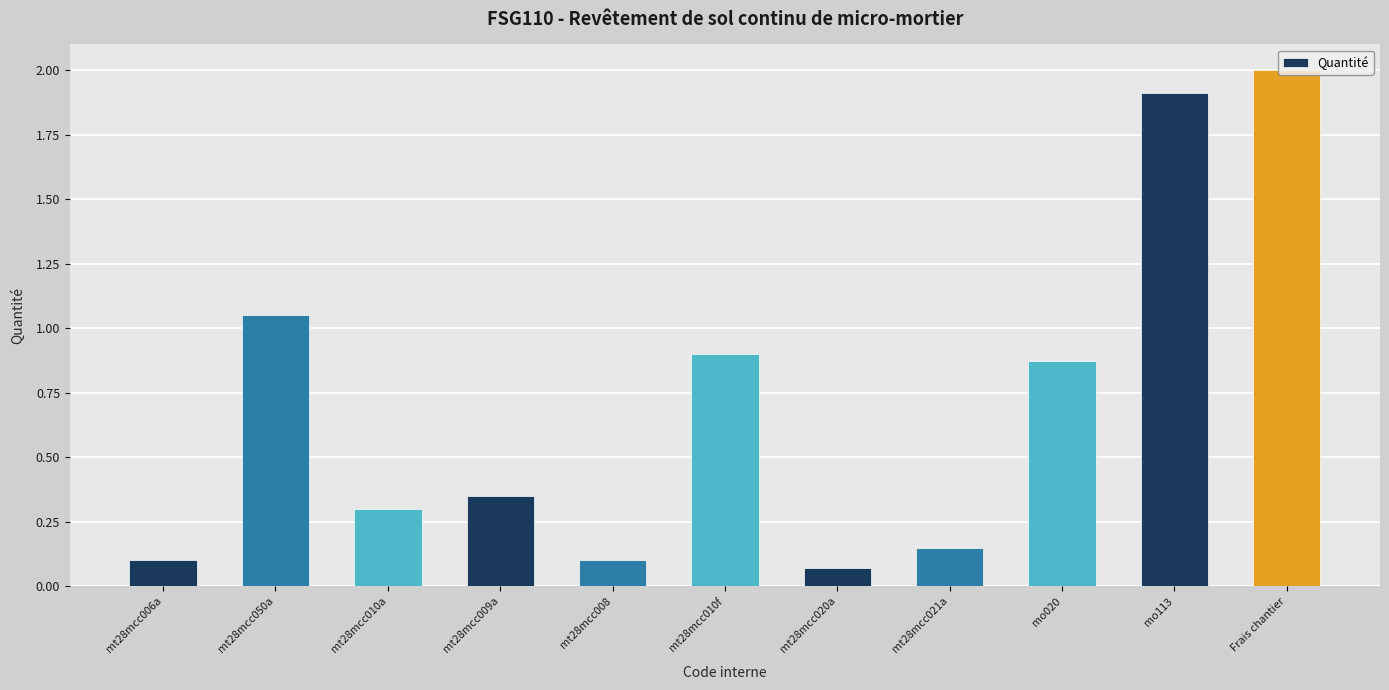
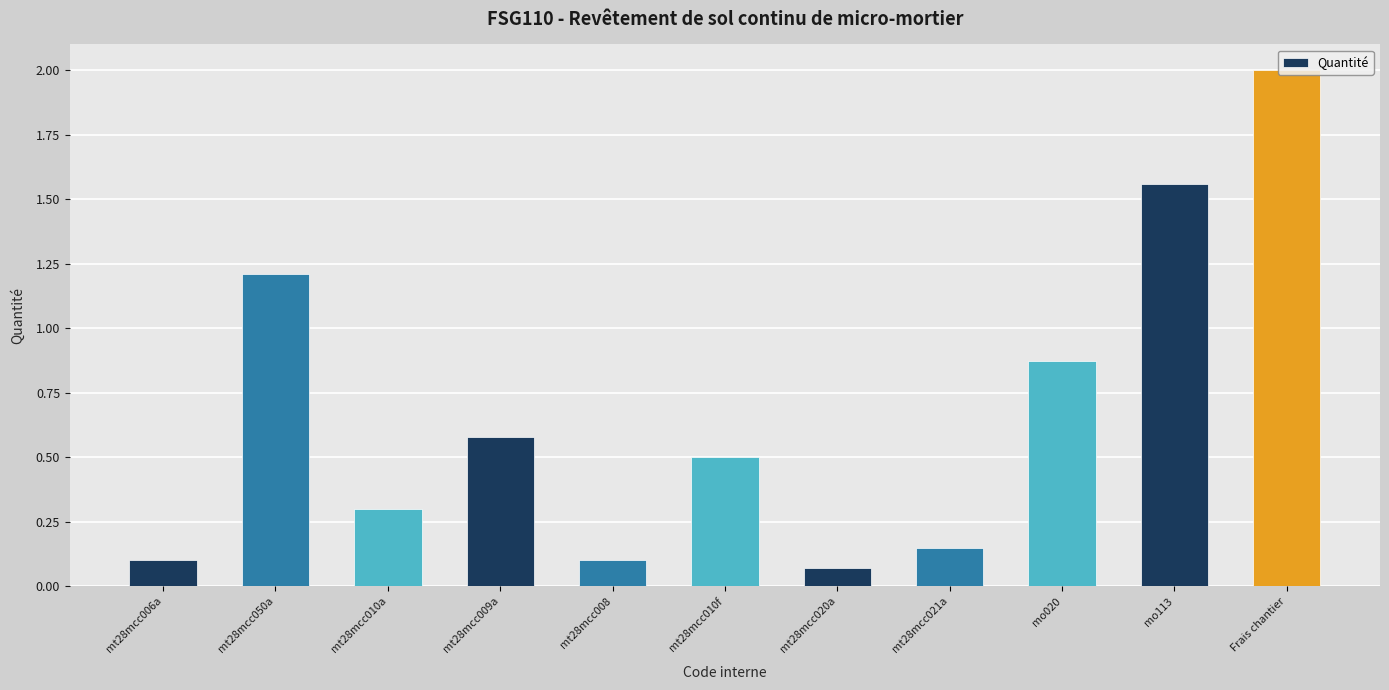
mt28mcc050a: 1.05 -> 1.21
mt28mcc009a: 0.35 -> 0.58
mt28mcc010f: 0.9 -> 0.5
mo113: 1.91 -> 1.56
